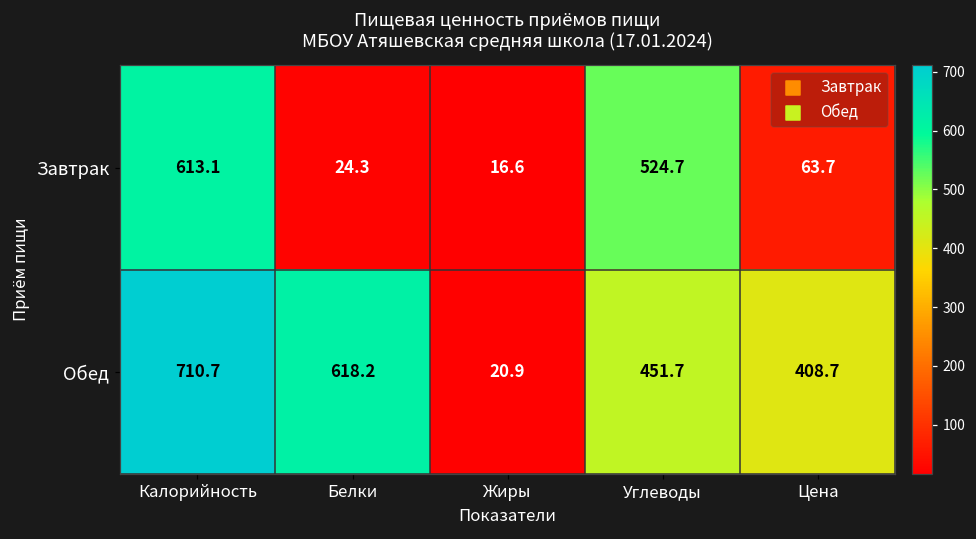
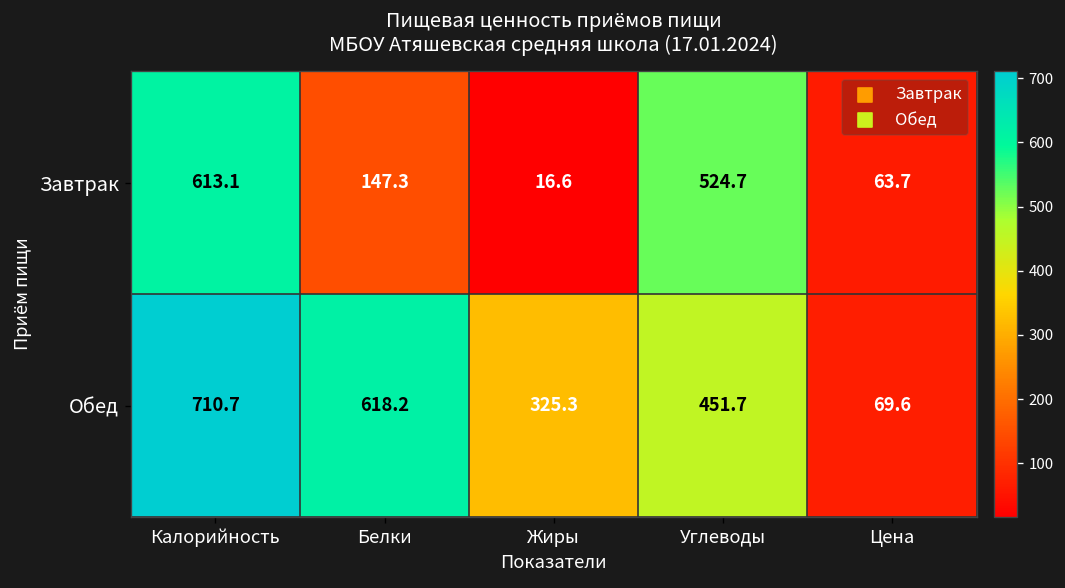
Завтрак, Белки: 24.3 -> 147.3
Обед, Жиры: 20.9 -> 325.3
Обед, Цена: 408.7 -> 69.6
